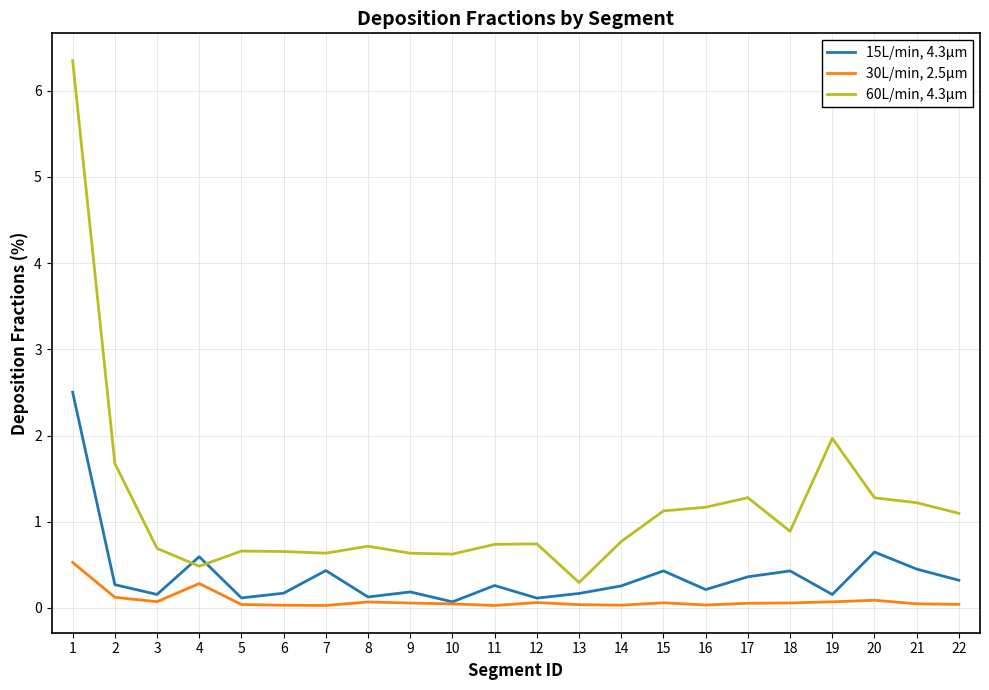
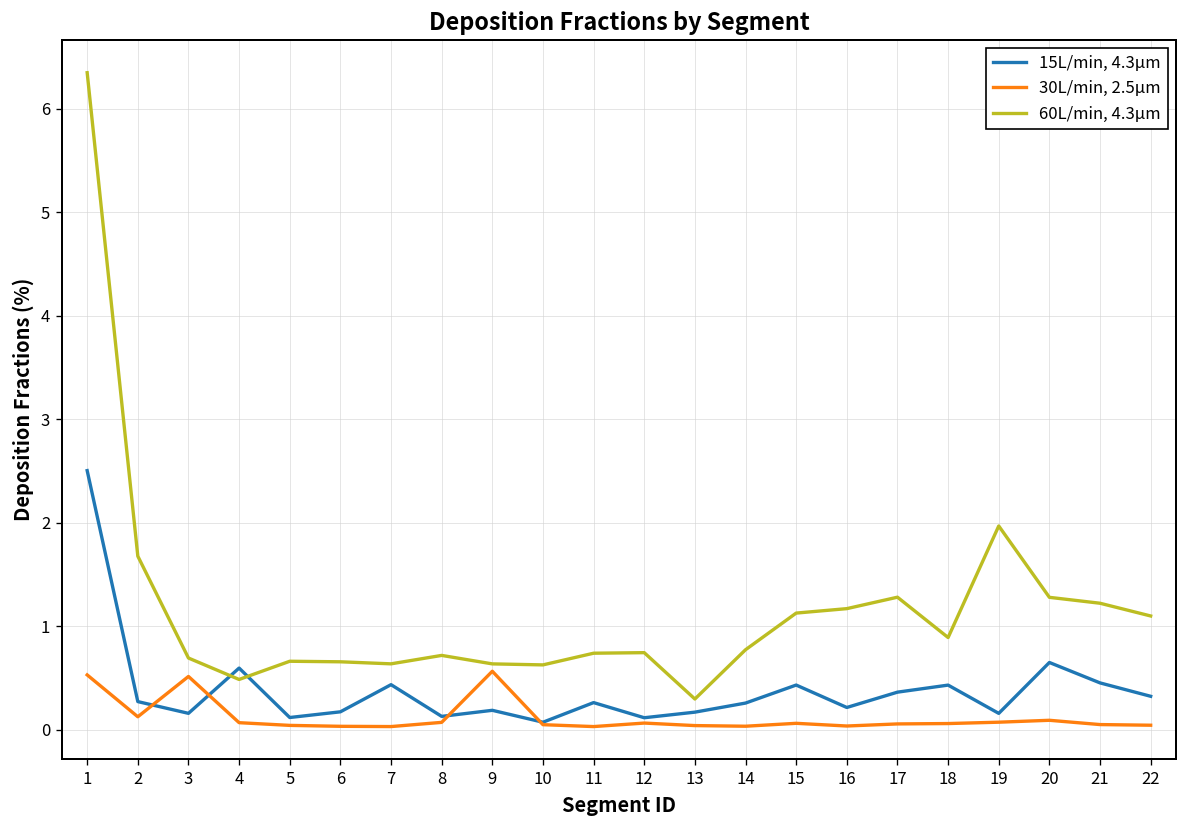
30L/min, 2.5μm, 3: 0.1 -> 0.5
30L/min, 2.5μm, 4: 0.3 -> 0.1
30L/min, 2.5μm, 9: 0.1 -> 0.6
